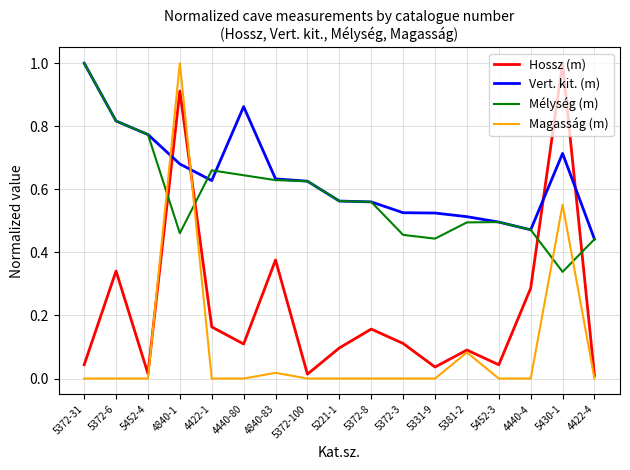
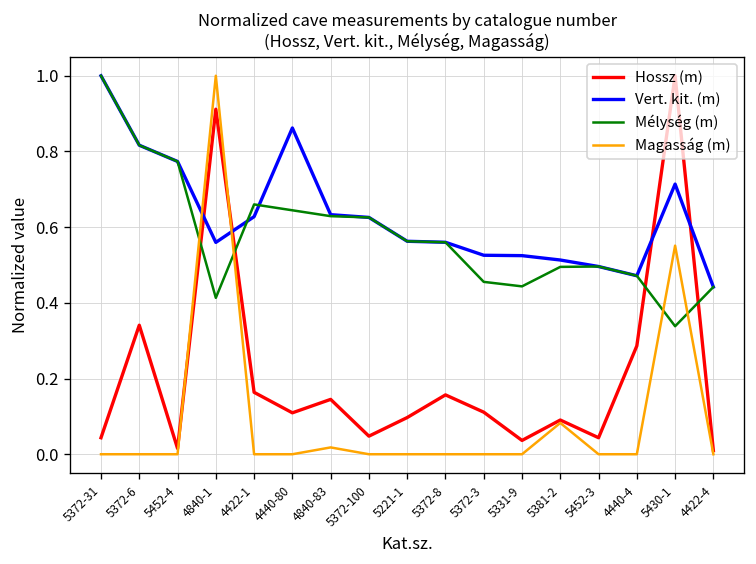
Vert. kit. (m), 4840-1: 0.68 -> 0.56
Mélység (m), 4840-1: 0.46 -> 0.41
Hossz (m), 4840-83: 0.38 -> 0.14
Hossz (m), 5372-100: 0.01 -> 0.05
